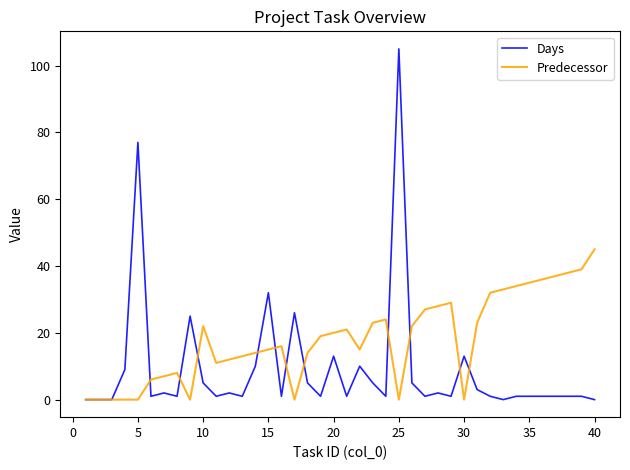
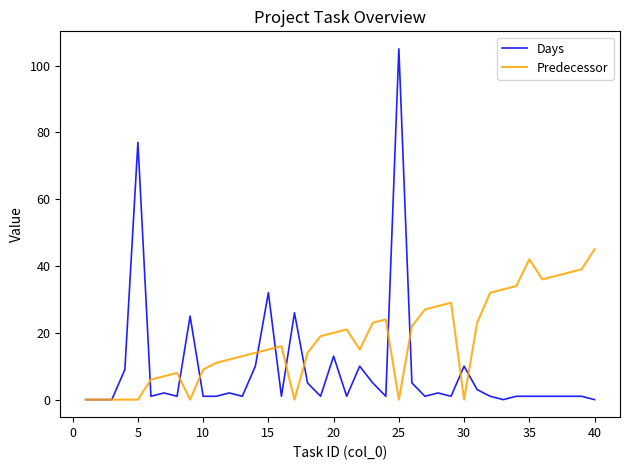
Days, 10: 5 -> 1
Predecessor, 10: 22 -> 9
Days, 30: 13 -> 10
Predecessor, 35: 35 -> 42
